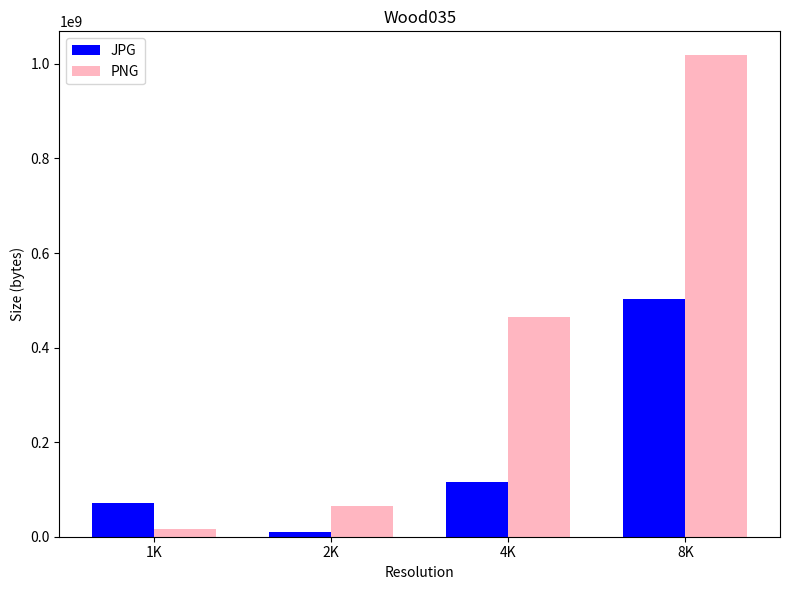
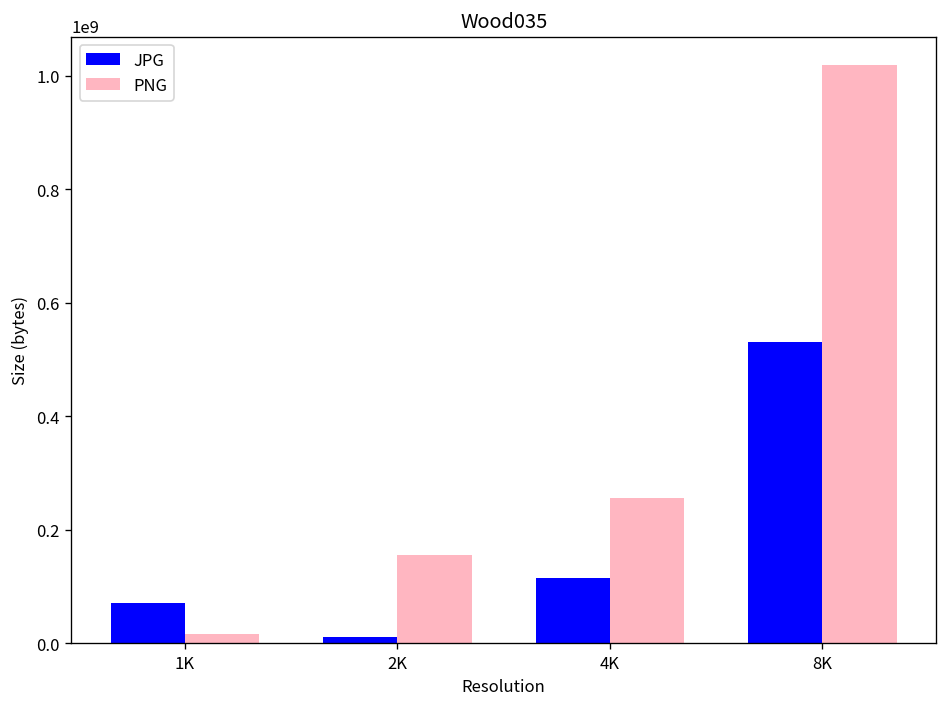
PNG, 2K: 60000000 -> 150000000
PNG, 4K: 460000000 -> 260000000
JPG, 8K: 500000000 -> 530000000
